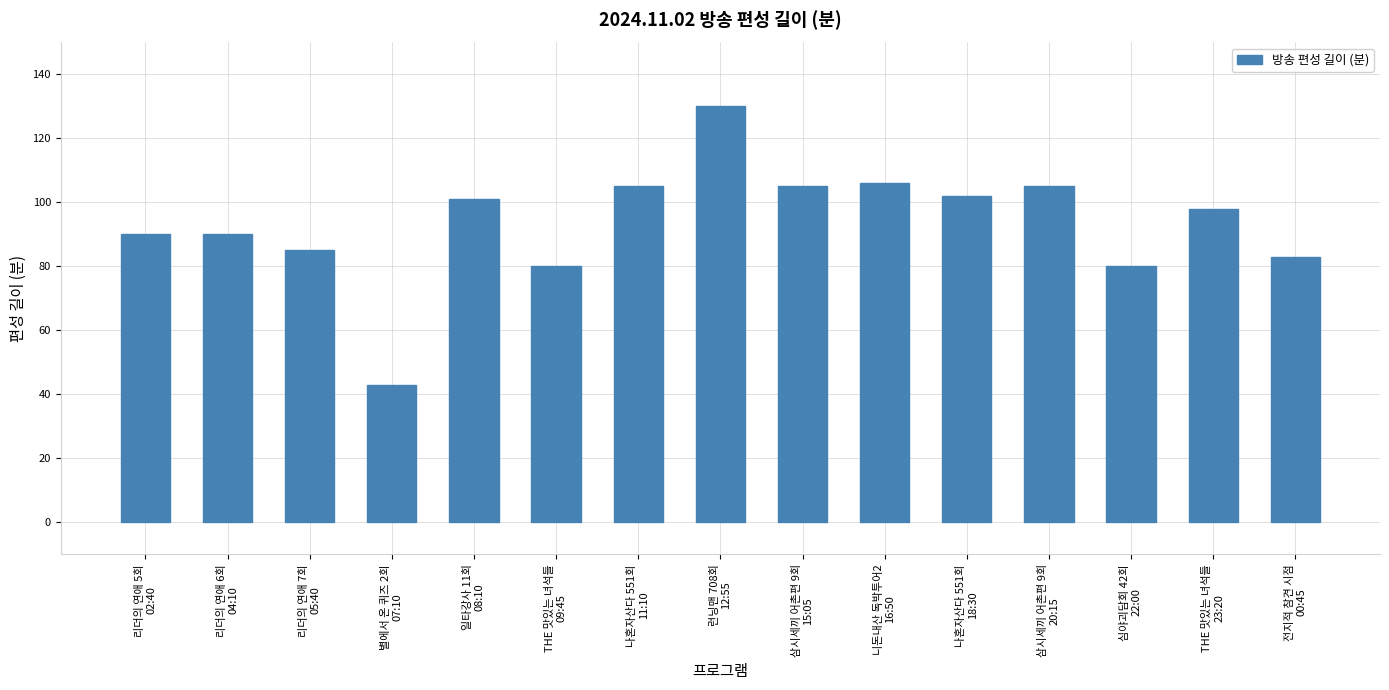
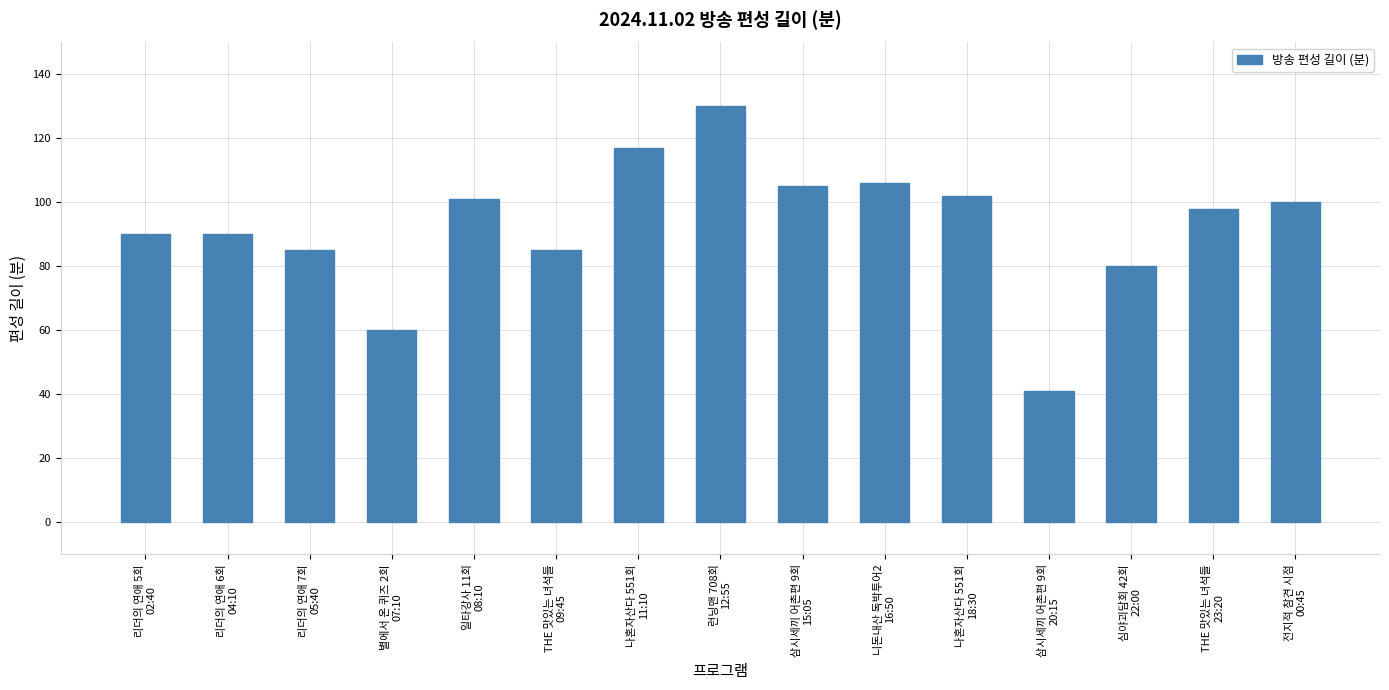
별에서 온 퀴즈 2회 07:10: 43 -> 60
THE 맛있는 녀석들 09:45: 80 -> 85
나혼자산다 551회 11:10: 105 -> 117
삼시세끼 어촌편 9회 20:15: 105 -> 41
전지적 참견 시점 00:45: 83 -> 100
